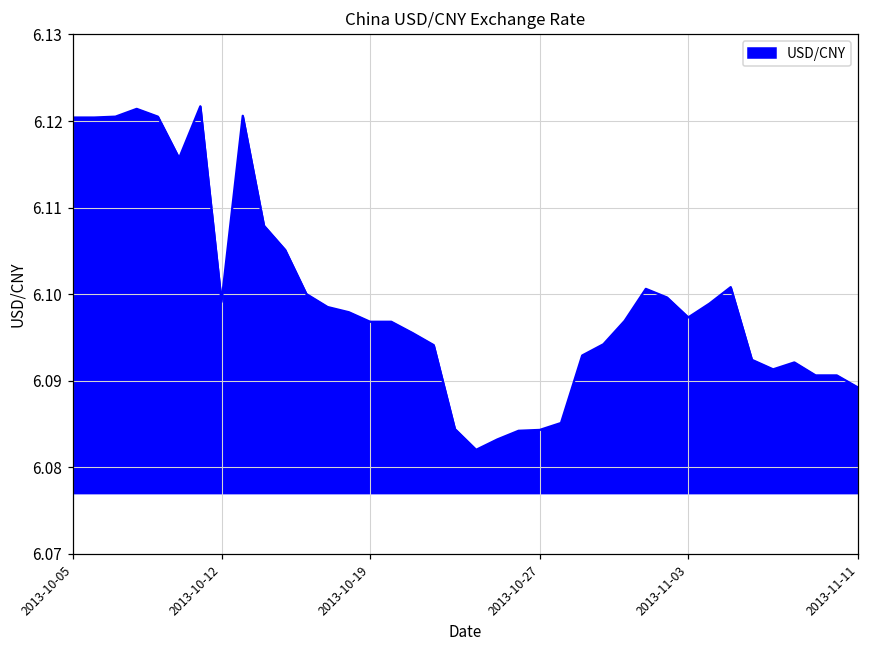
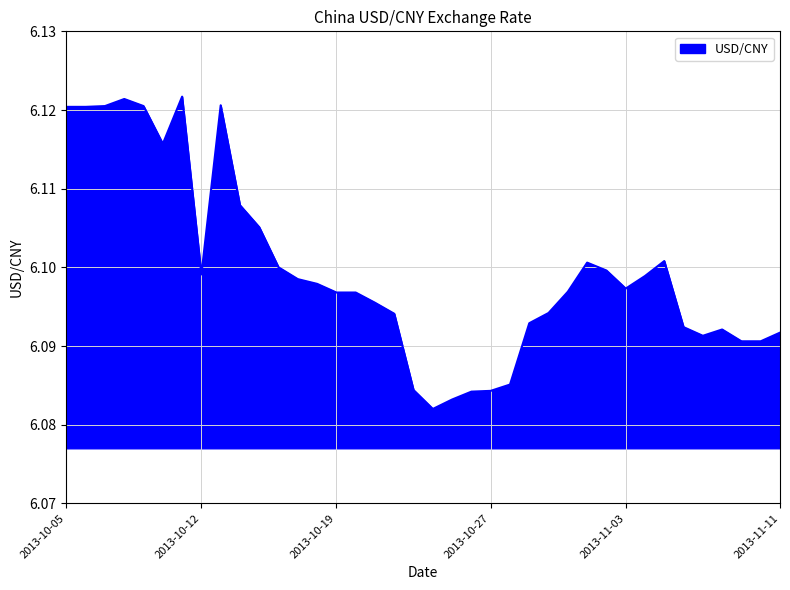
2013-11-11: 6.089 -> 6.092
